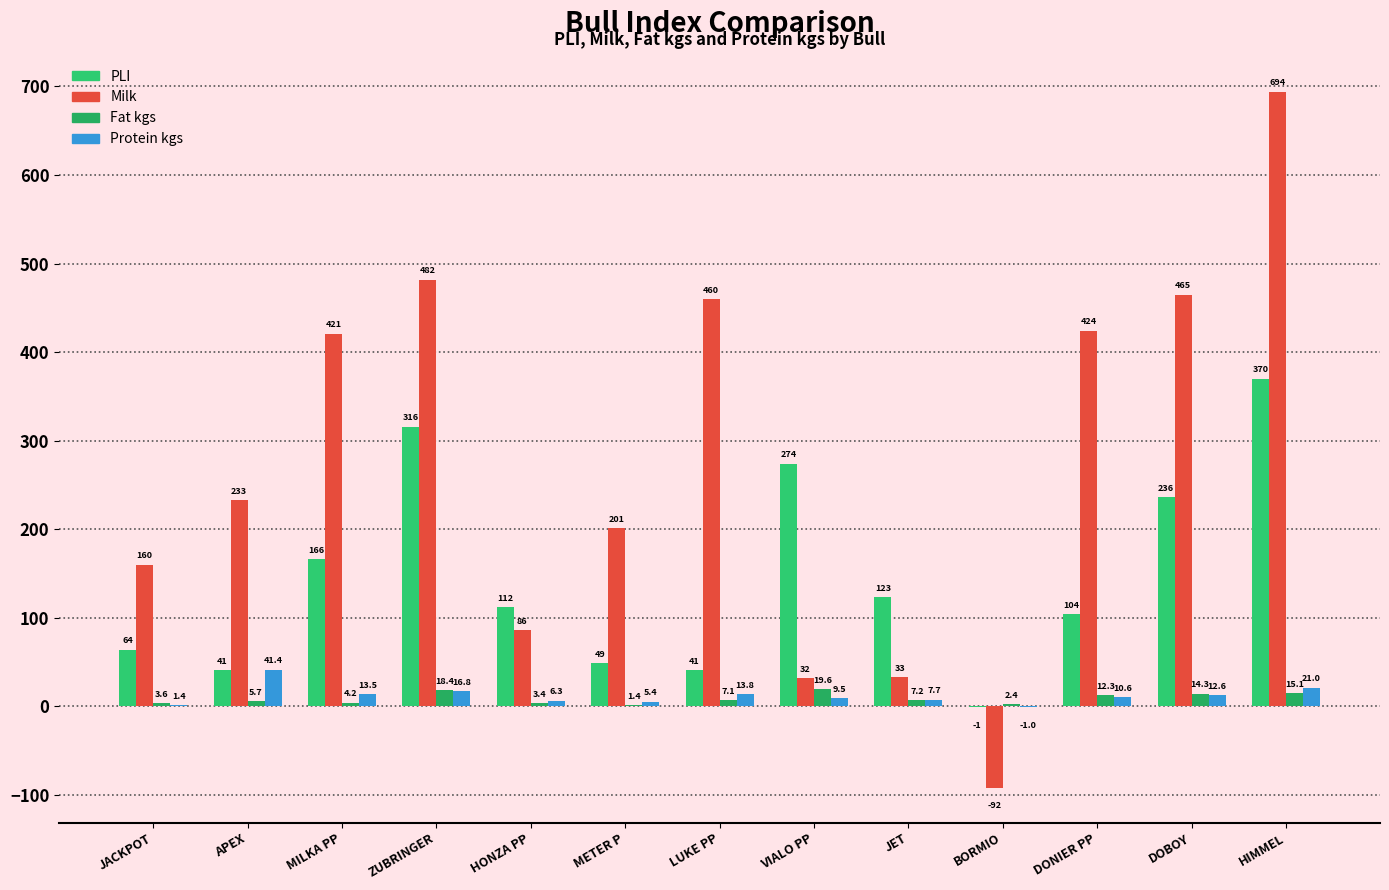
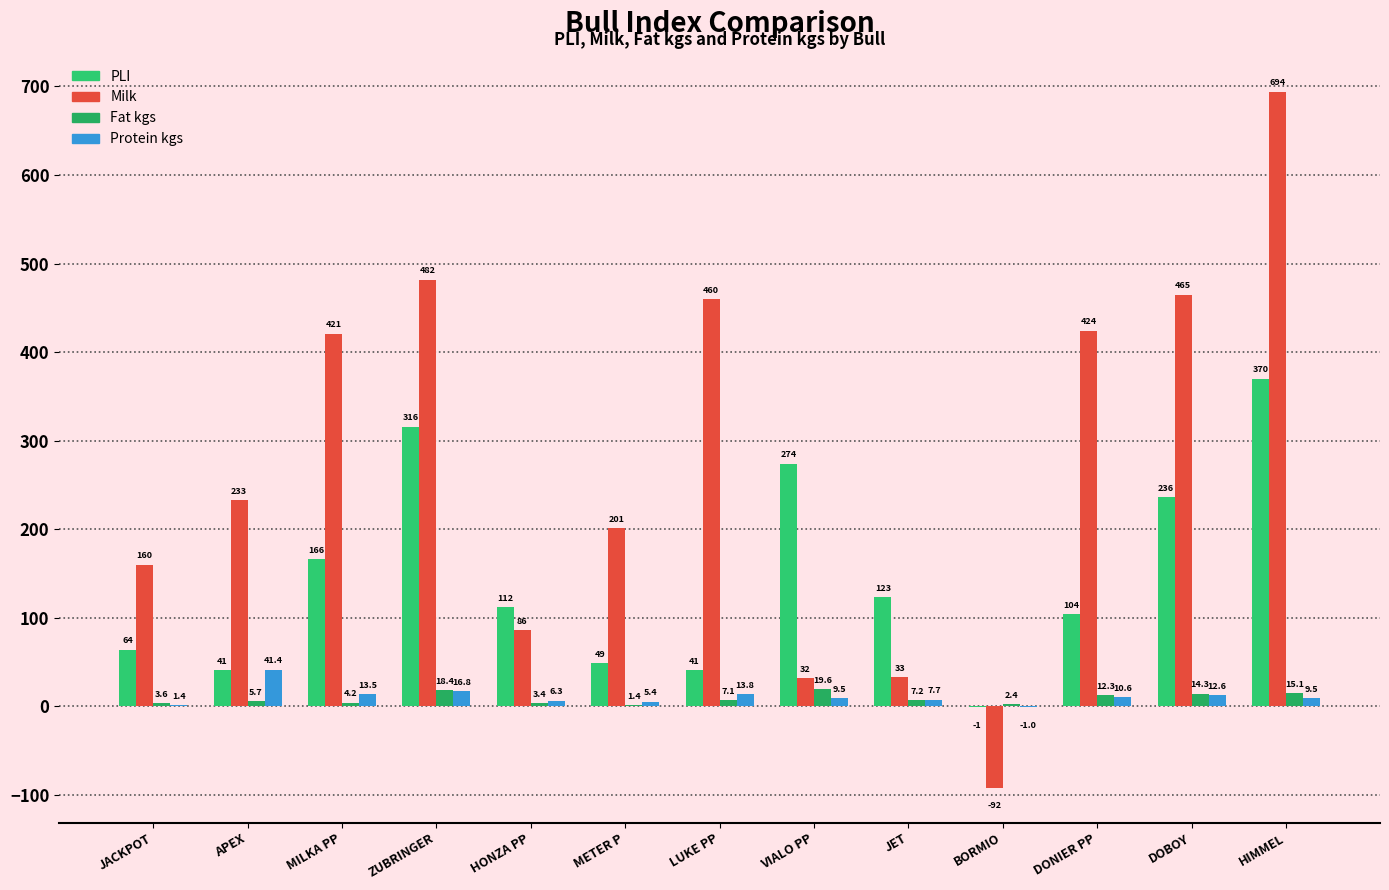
Protein kgs, HIMMEL: 21.0 -> 9.5
